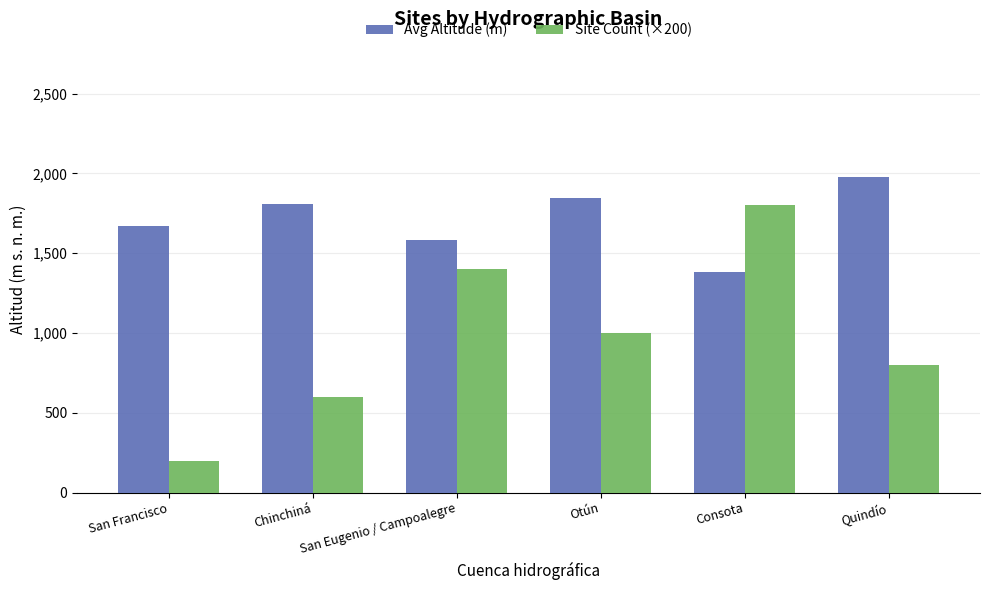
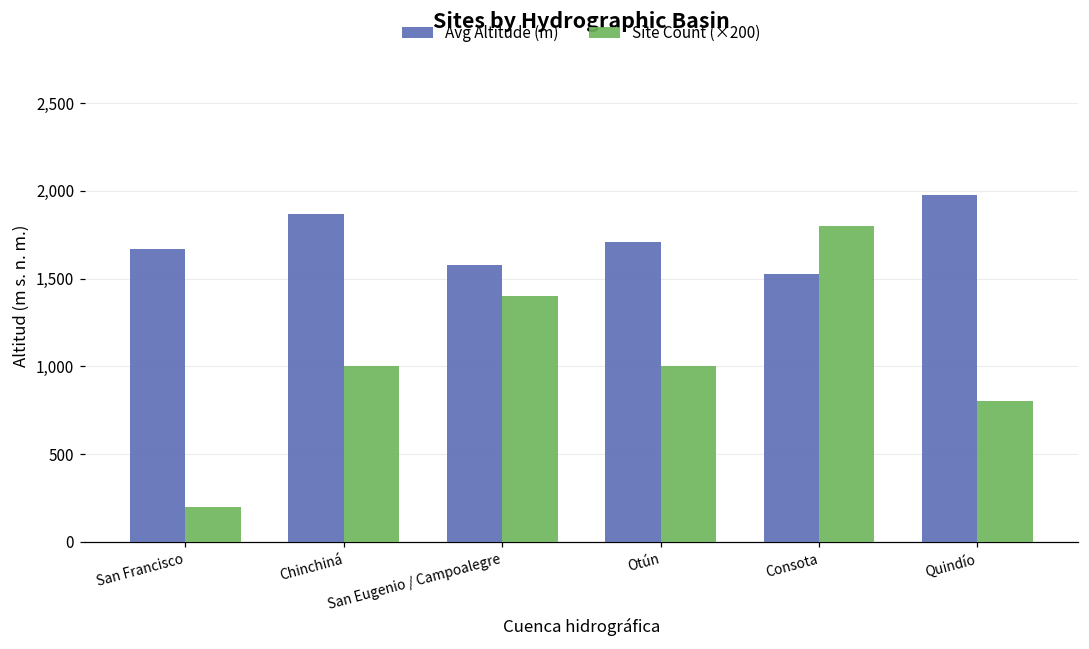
Avg Altitude (m), Chinchiná: 1,810 -> 1,870
Site Count (×200), Chinchiná: 600 -> 1,000
Avg Altitude (m), Otún: 1,850 -> 1,710
Avg Altitude (m), Consota: 1,380 -> 1,520
